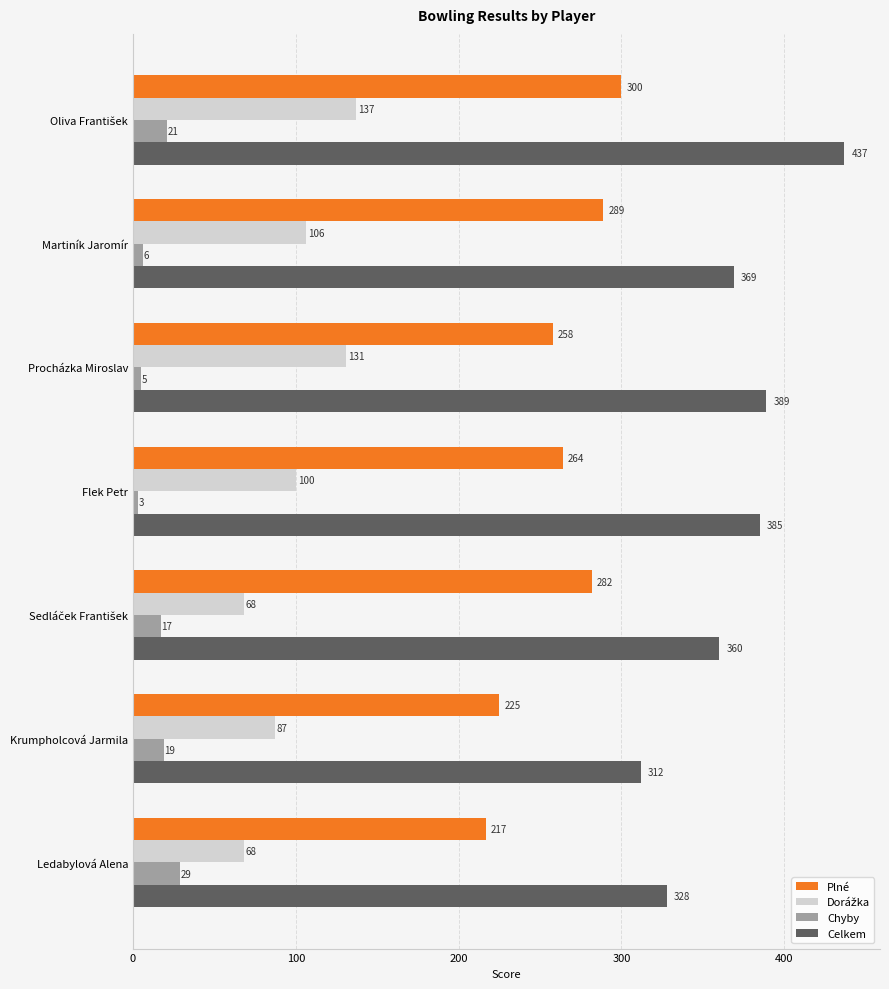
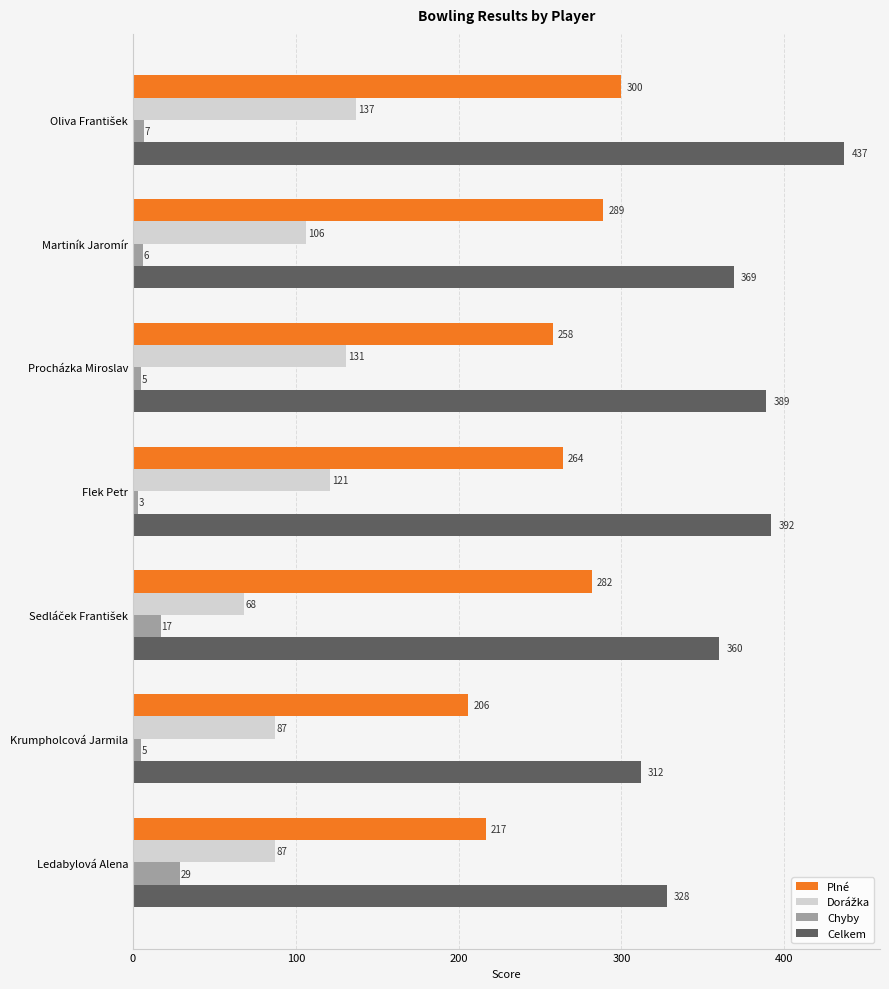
Chyby, Oliva František: 21 -> 7
Dorážka, Flek Petr: 100 -> 121
Celkem, Flek Petr: 385 -> 392
Plné, Krumpholcová Jarmila: 225 -> 206
Chyby, Krumpholcová Jarmila: 19 -> 5
Dorážka, Ledabylová Alena: 68 -> 87
